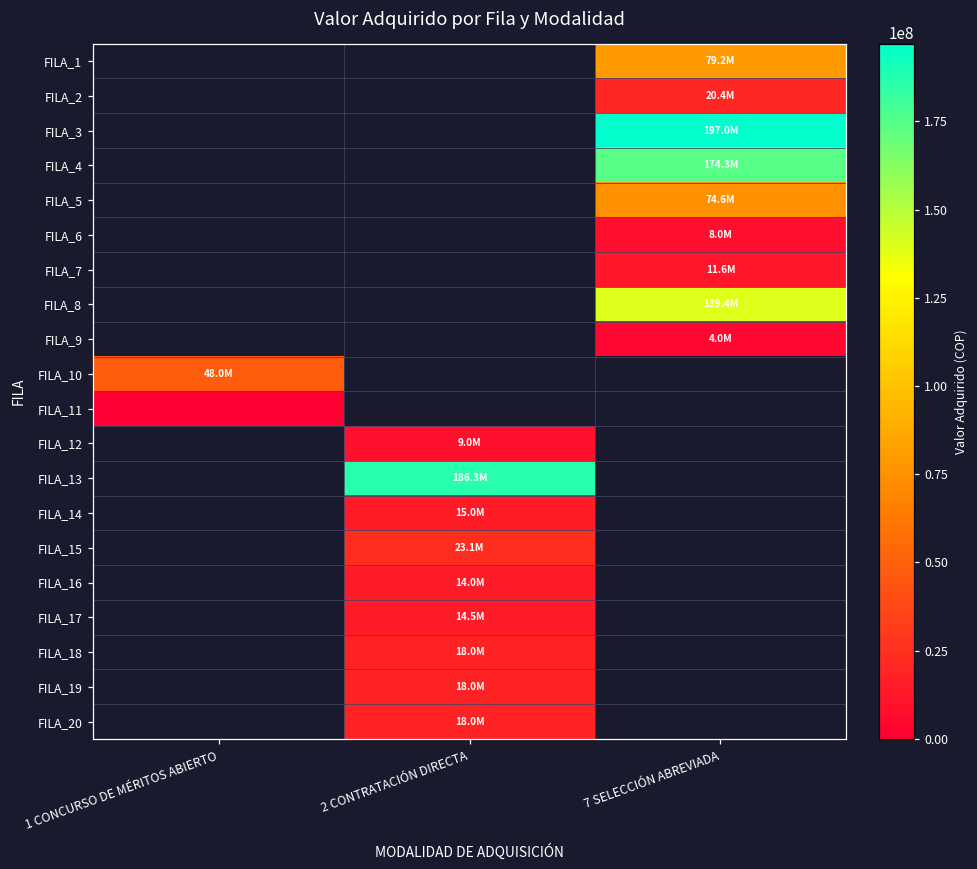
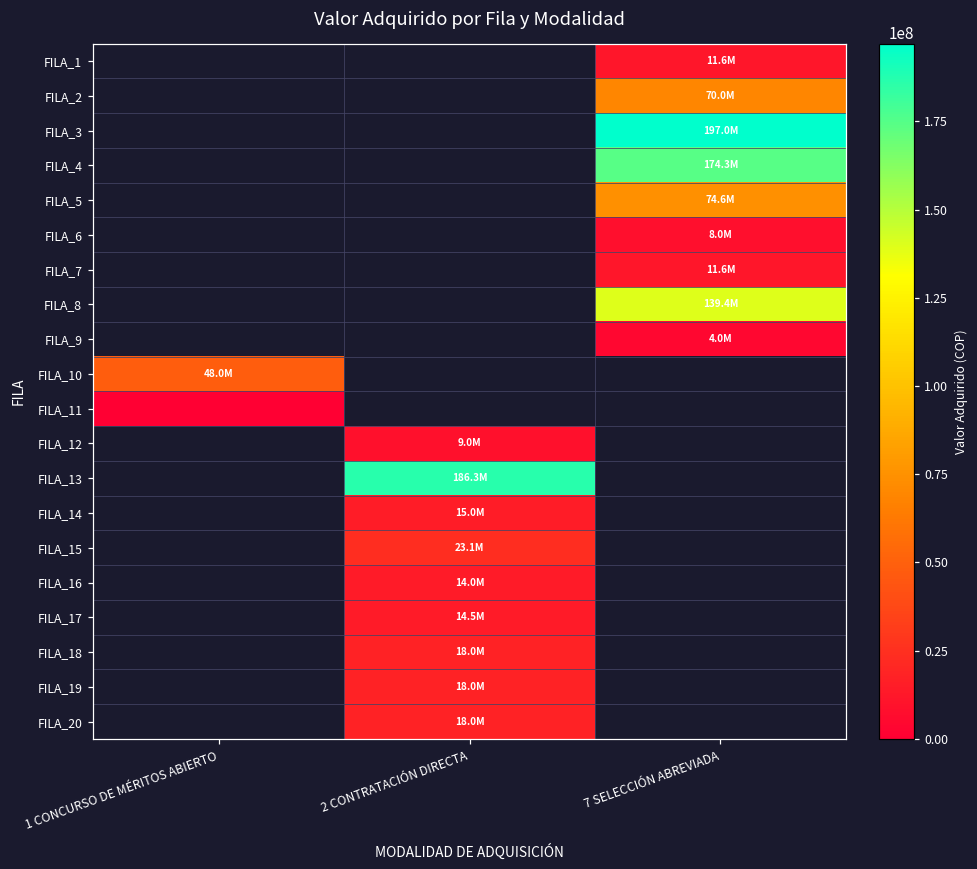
FILA_1, 7 SELECCIÓN ABREVIADA: 79.2M -> 11.6M
FILA_2, 7 SELECCIÓN ABREVIADA: 20.4M -> 70.0M
